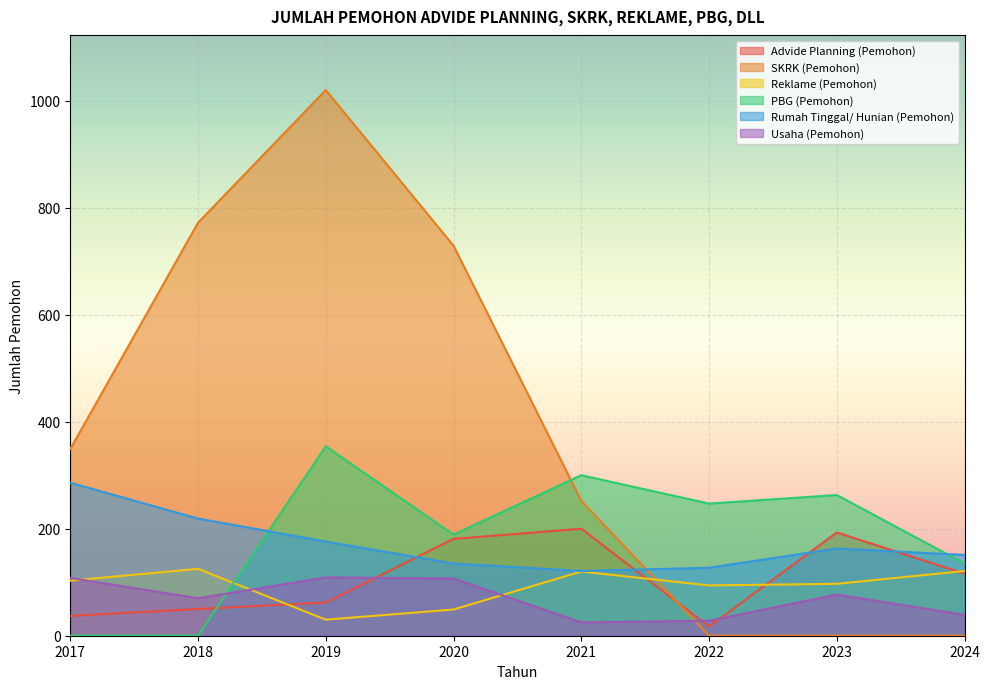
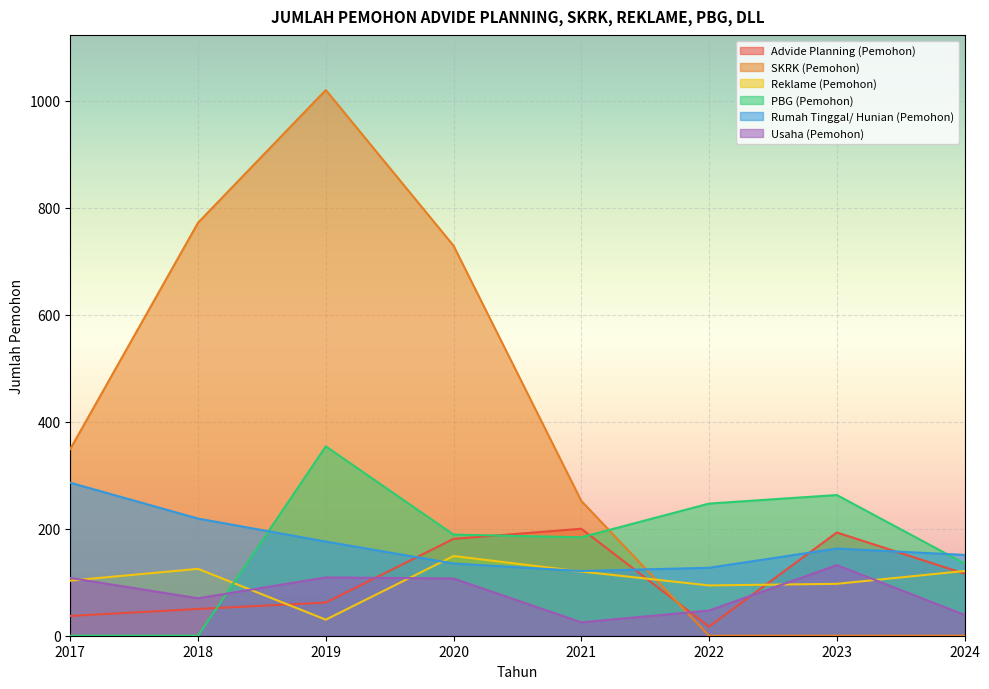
Reklame (Pemohon), 2020: 50 -> 150
PBG (Pemohon), 2021: 300 -> 180
Usaha (Pemohon), 2022: 30 -> 50
Usaha (Pemohon), 2023: 80 -> 130
